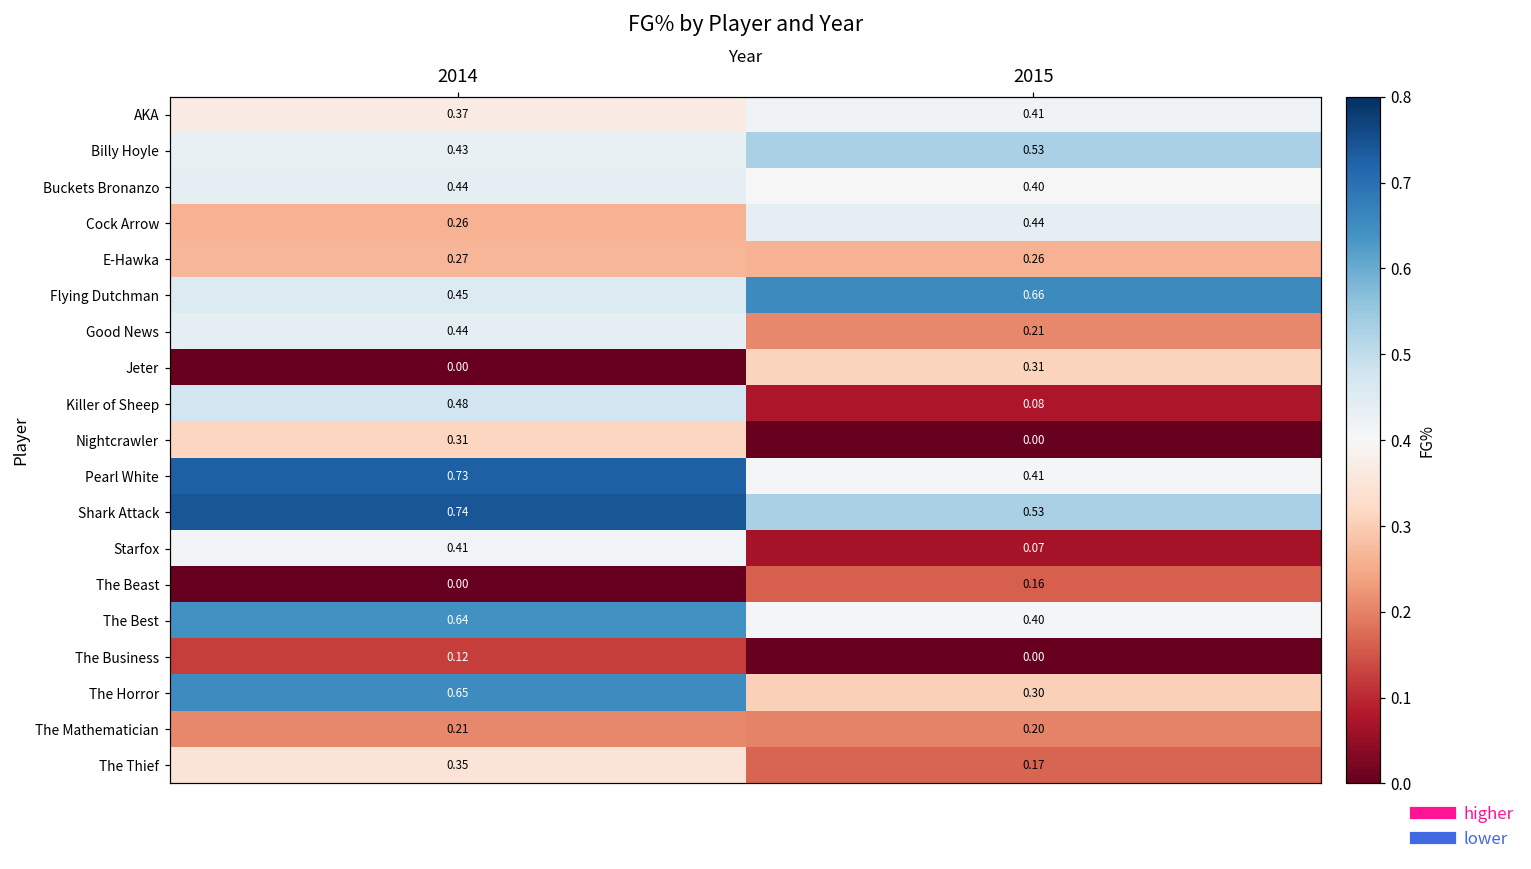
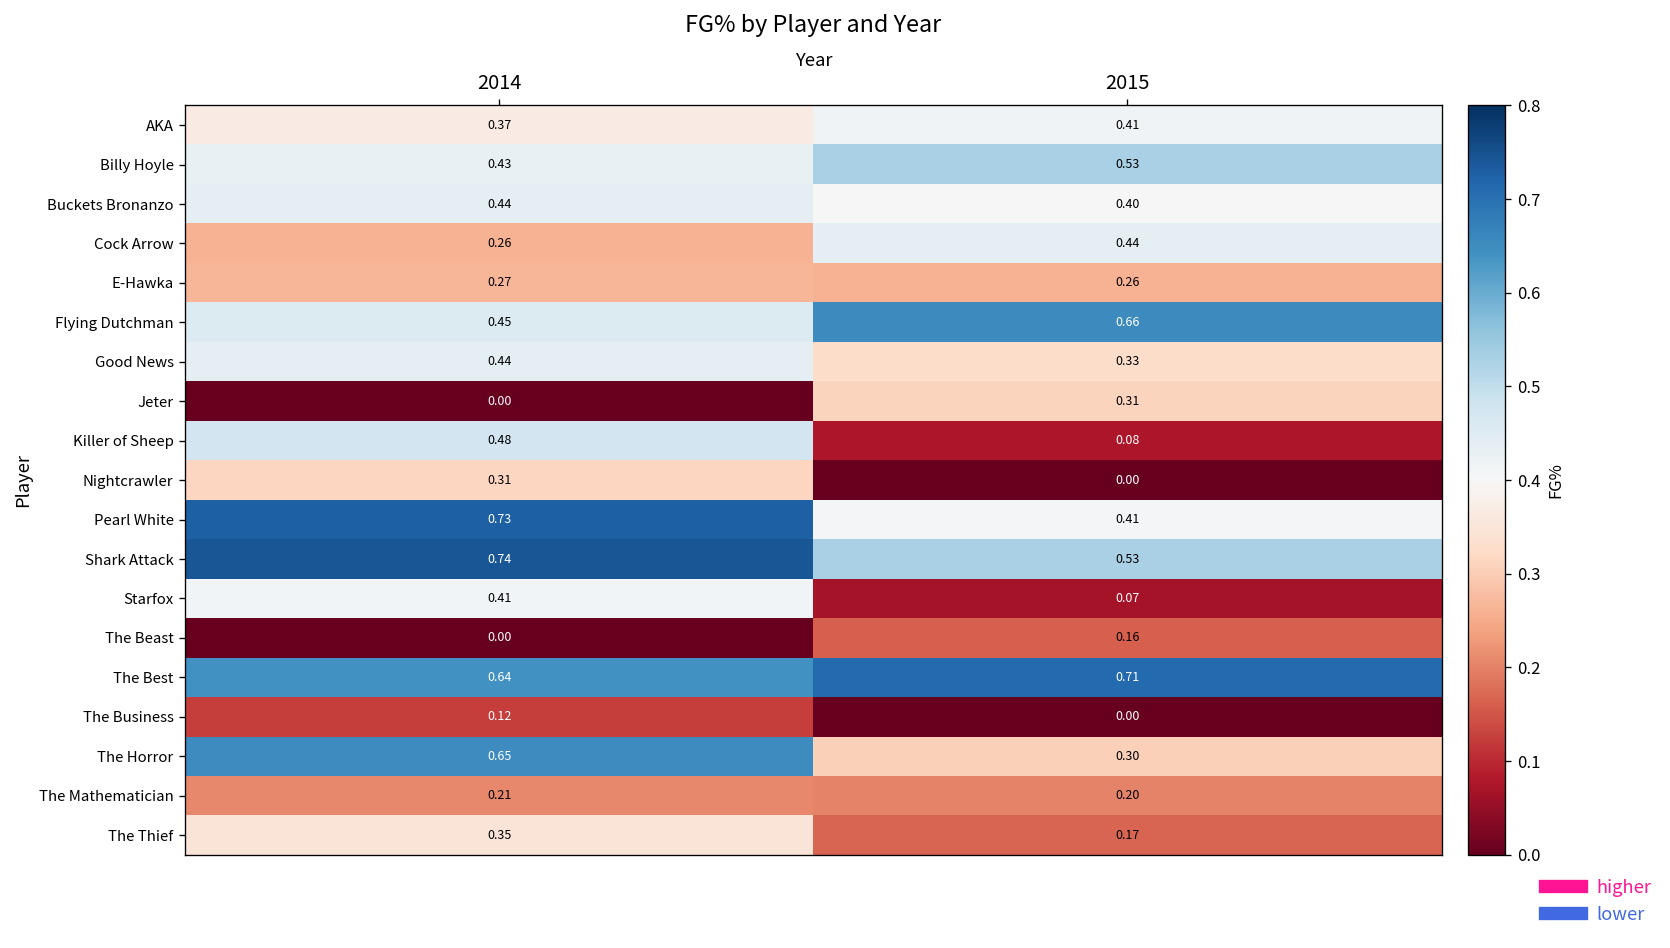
Good News, 2015: 0.21 -> 0.33
The Best, 2015: 0.40 -> 0.71
